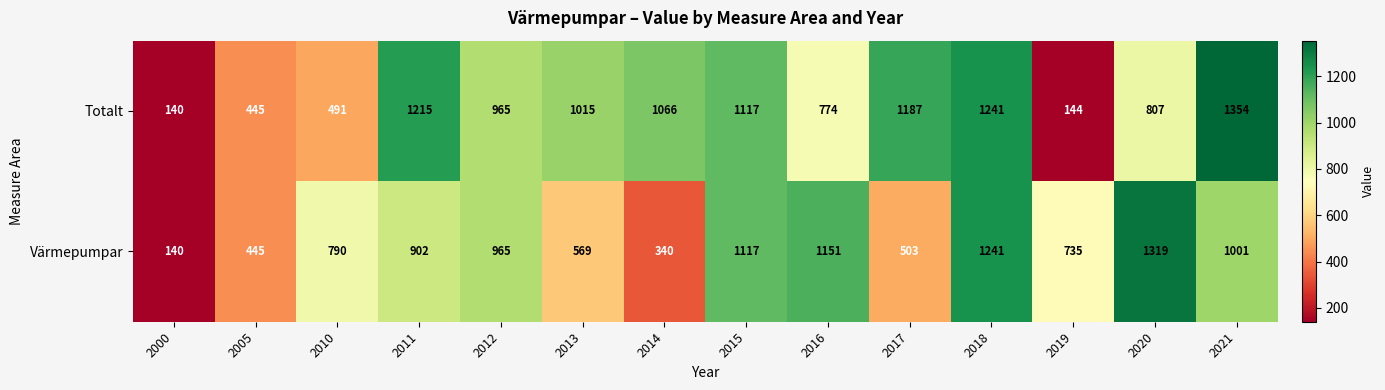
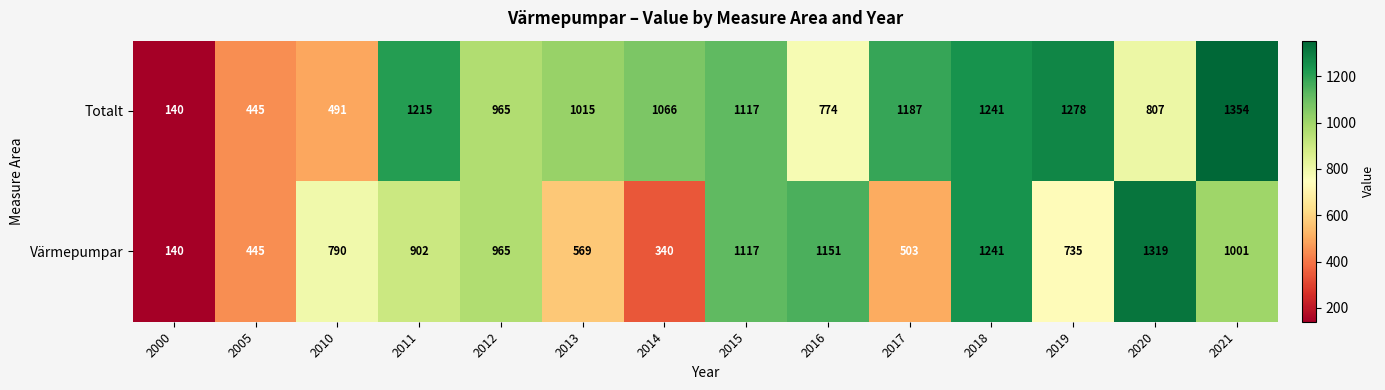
Totalt, 2019: 144 -> 1278
